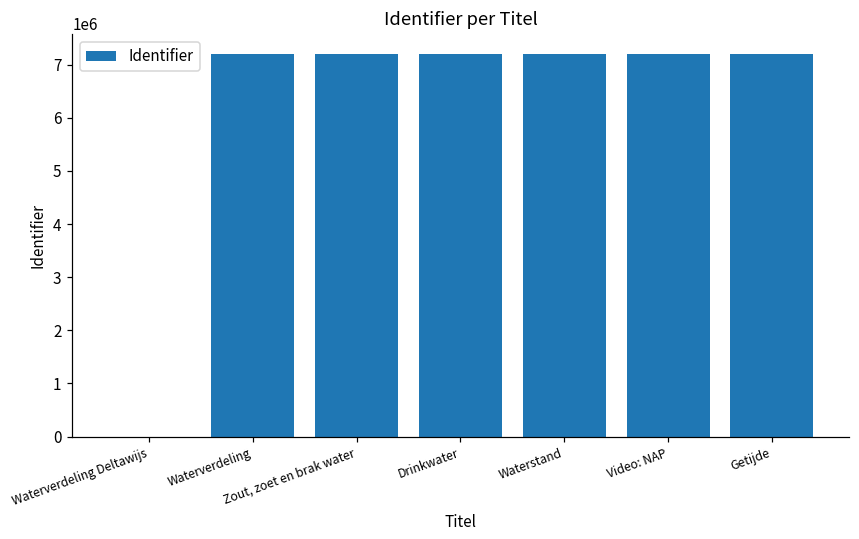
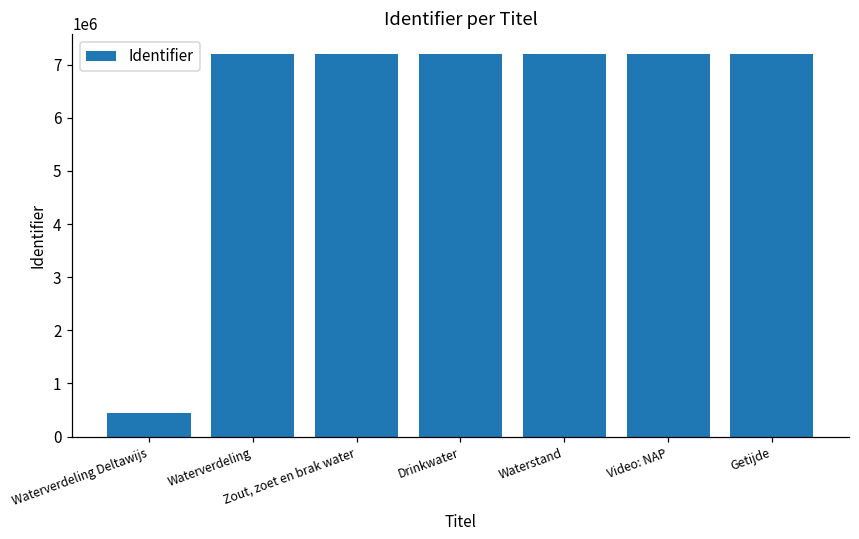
Waterverdeling Deltawijs: 0 -> 400000
